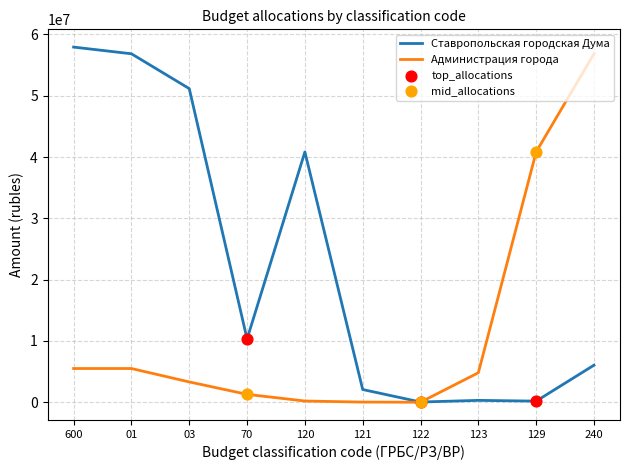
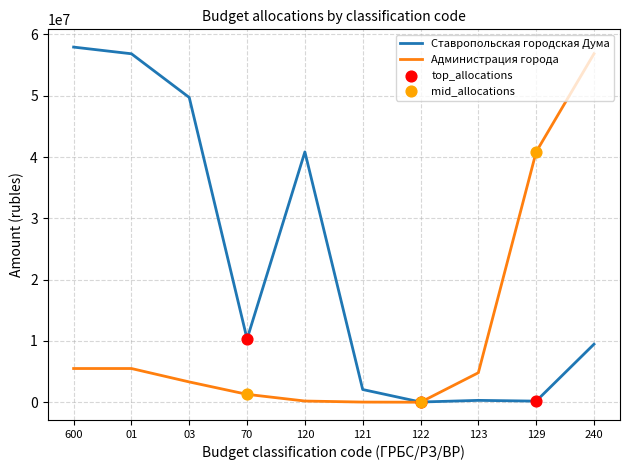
Ставропольская городская Дума, 03: 51000000 -> 50000000
Ставропольская городская Дума, 240: 6000000 -> 9000000
